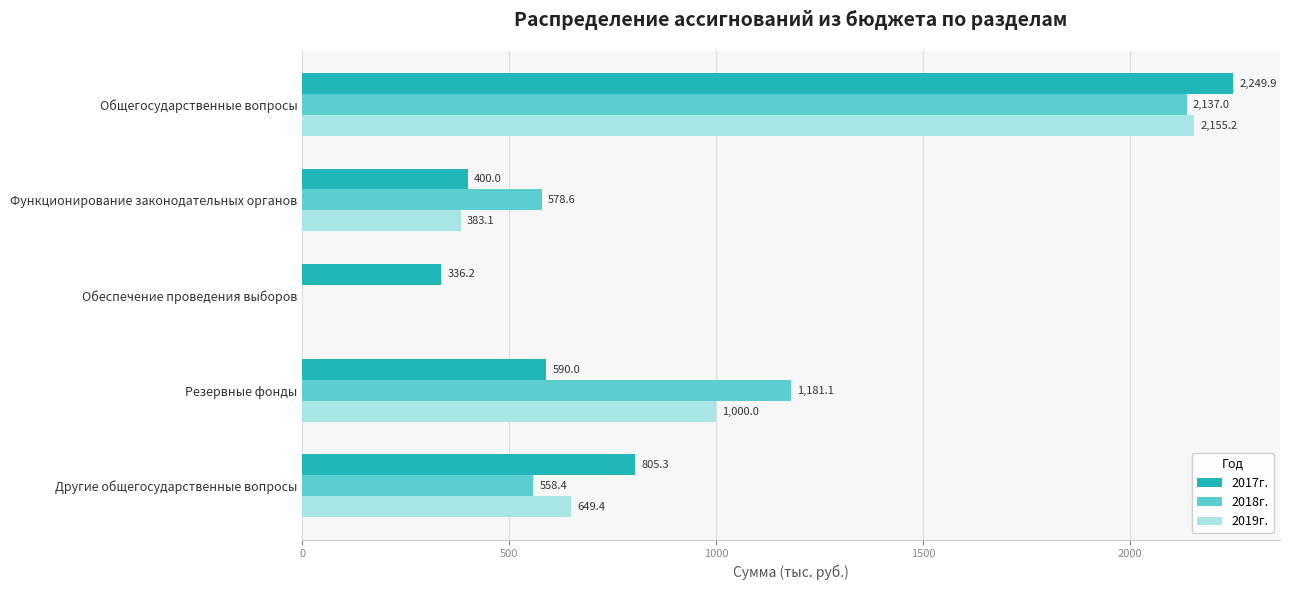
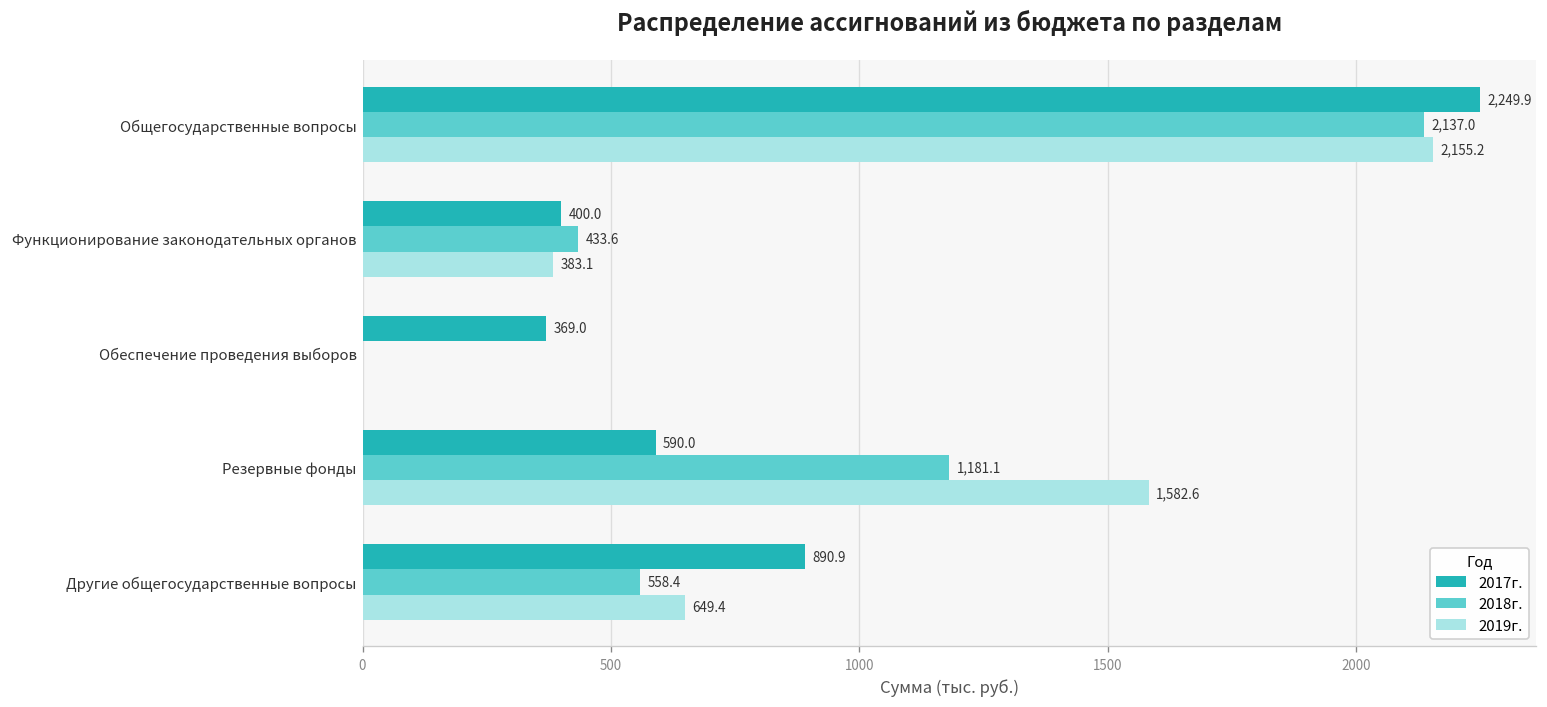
2018г., Функционирование законодательных органов: 578.6 -> 433.6
2017г., Обеспечение проведения выборов: 336.2 -> 369.0
2019г., Резервные фонды: 1,000.0 -> 1,582.6
2017г., Другие общегосударственные вопросы: 805.3 -> 890.9
